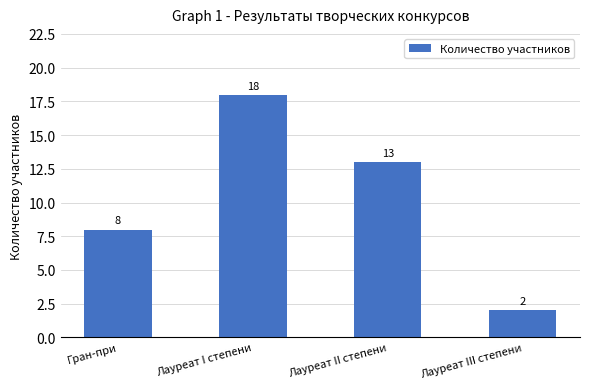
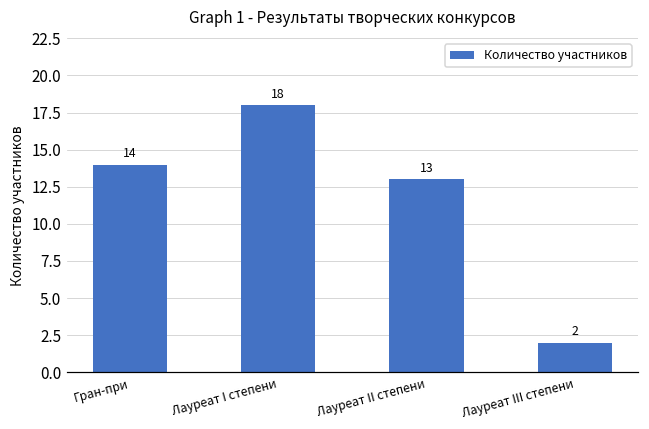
Гран-при: 8 -> 14
